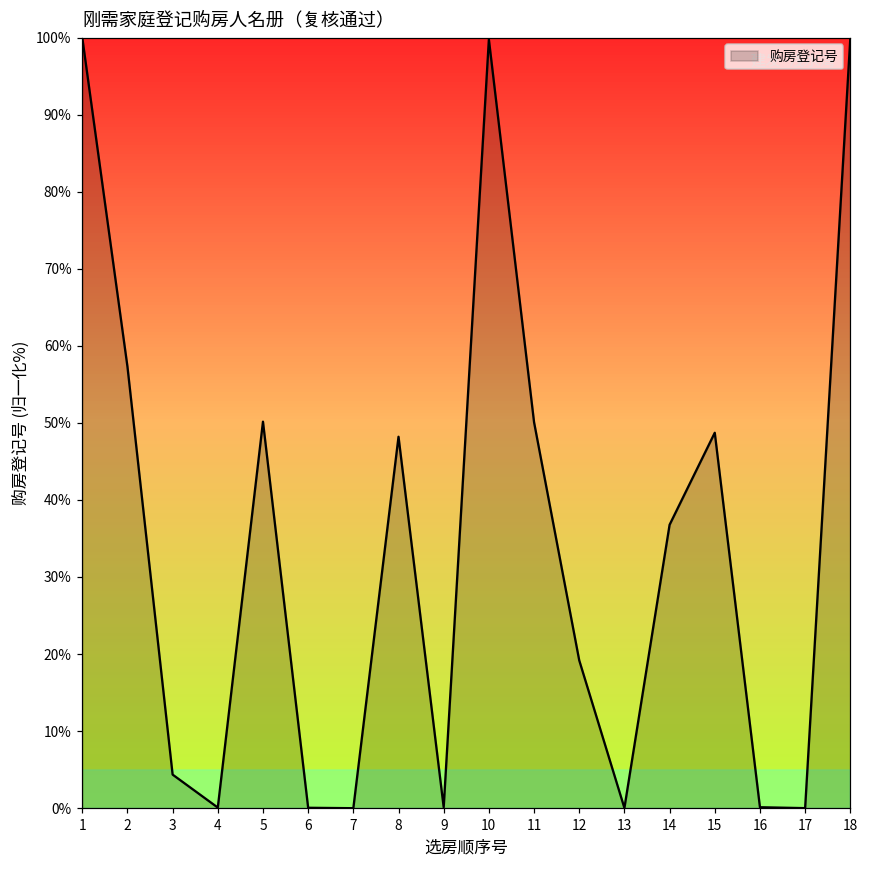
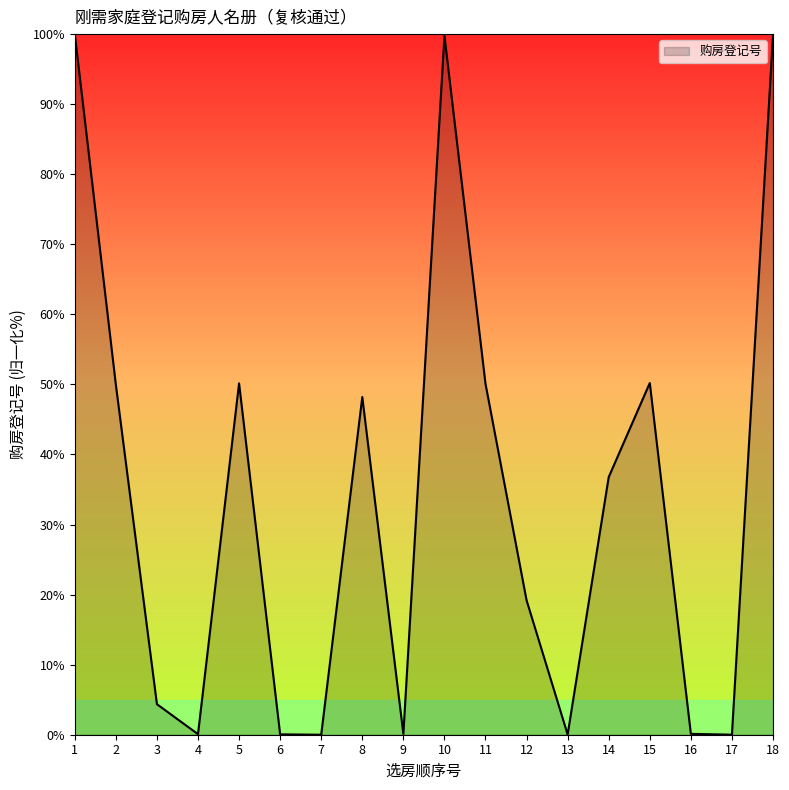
2: 57% -> 50%
15: 49% -> 50%
